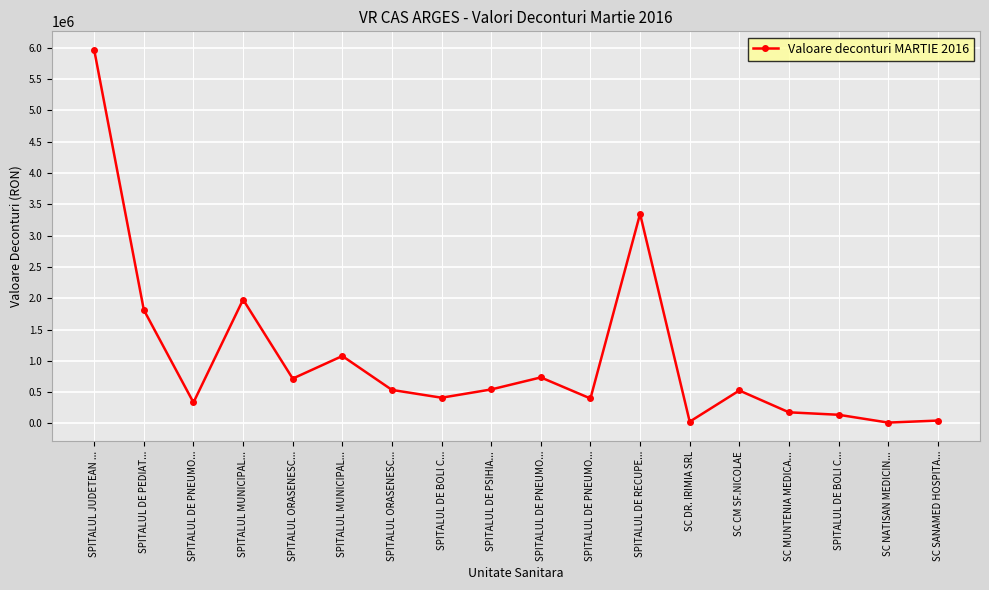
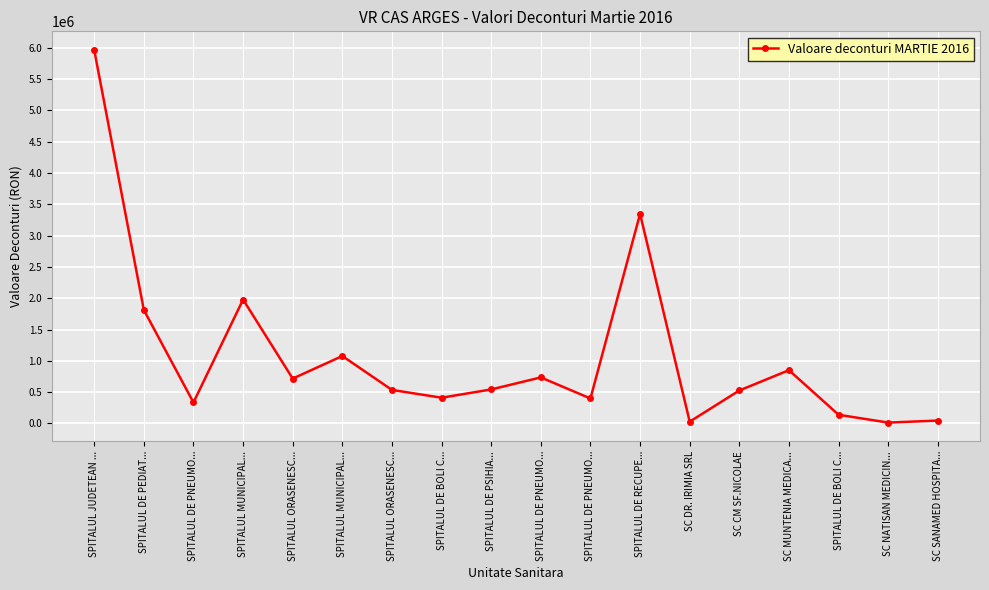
SC MUNTENIA MEDICA...: 200000 -> 900000
